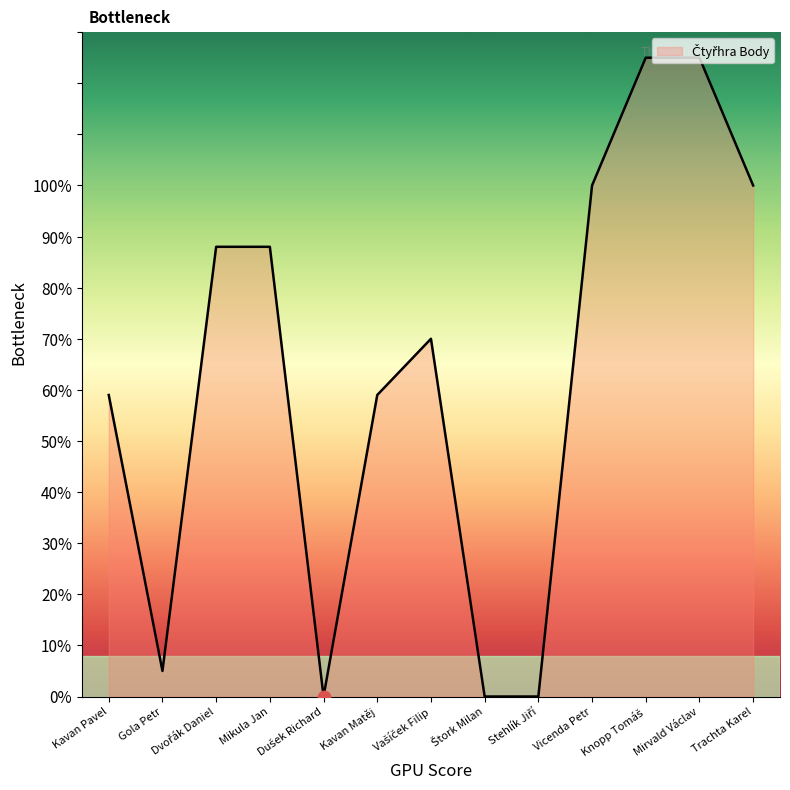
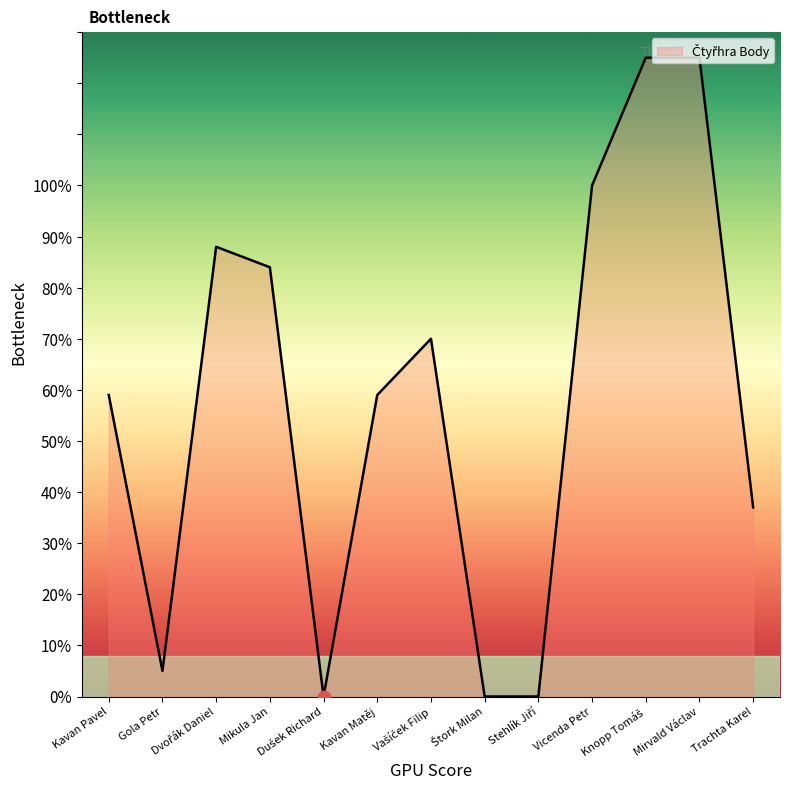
Čtyřhra Body, Mikula Jan: 88% -> 84%
Čtyřhra Body, Trachta Karel: 100% -> 37%
